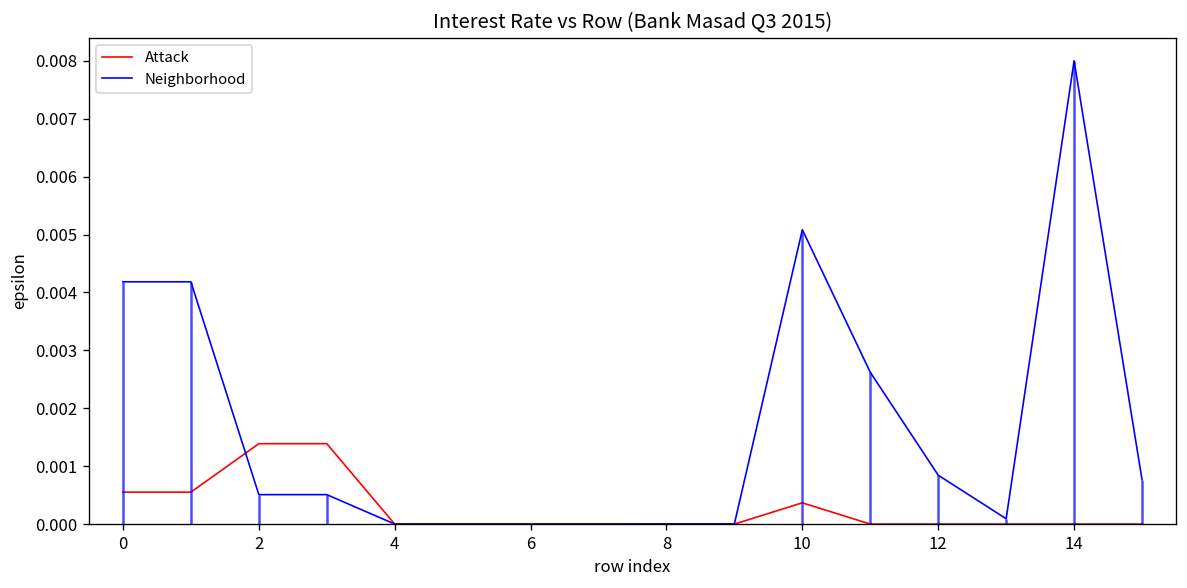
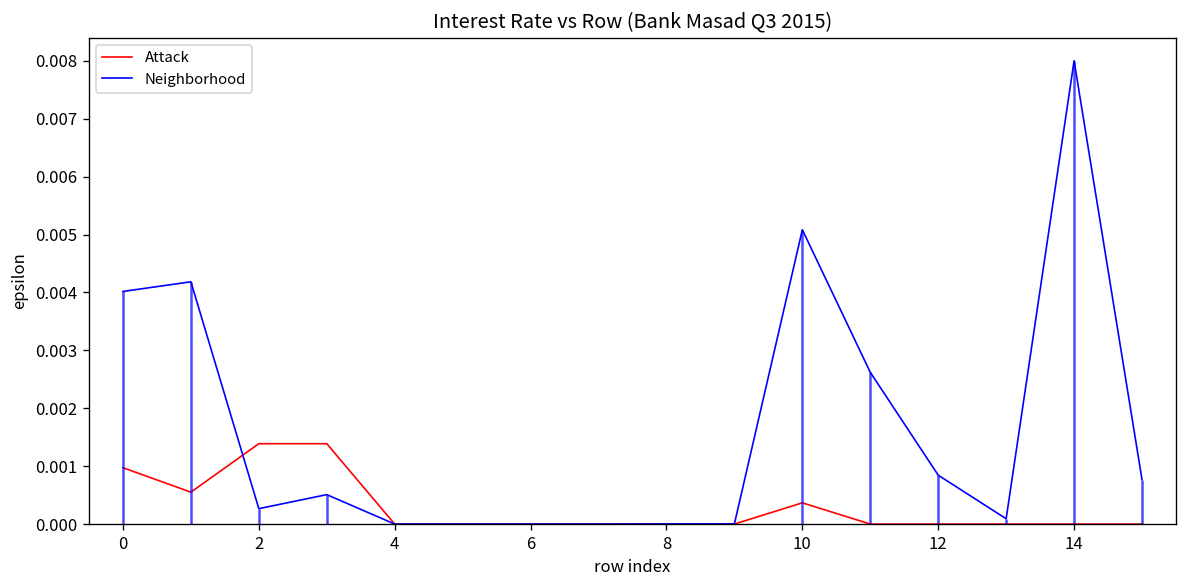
Attack, 0: 0.0006 -> 0.0010
Neighborhood, 0: 0.0042 -> 0.0040
Neighborhood, 2: 0.0005 -> 0.0003
